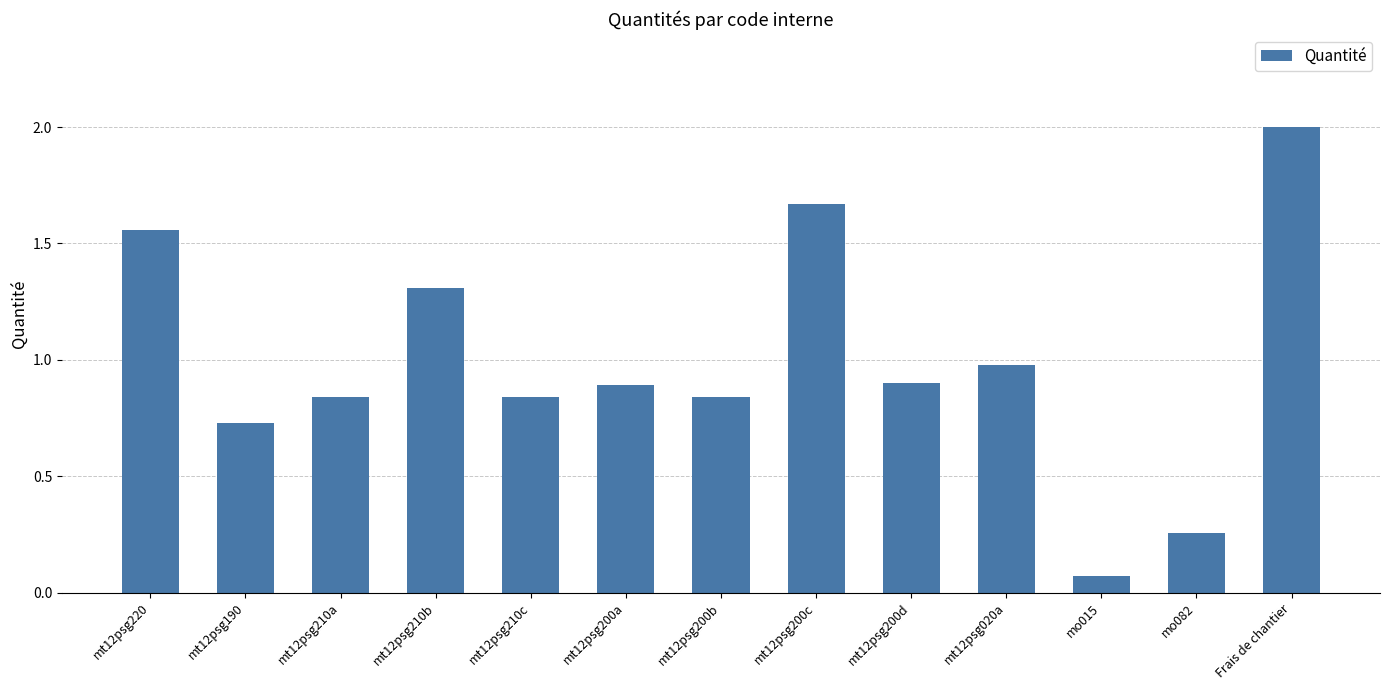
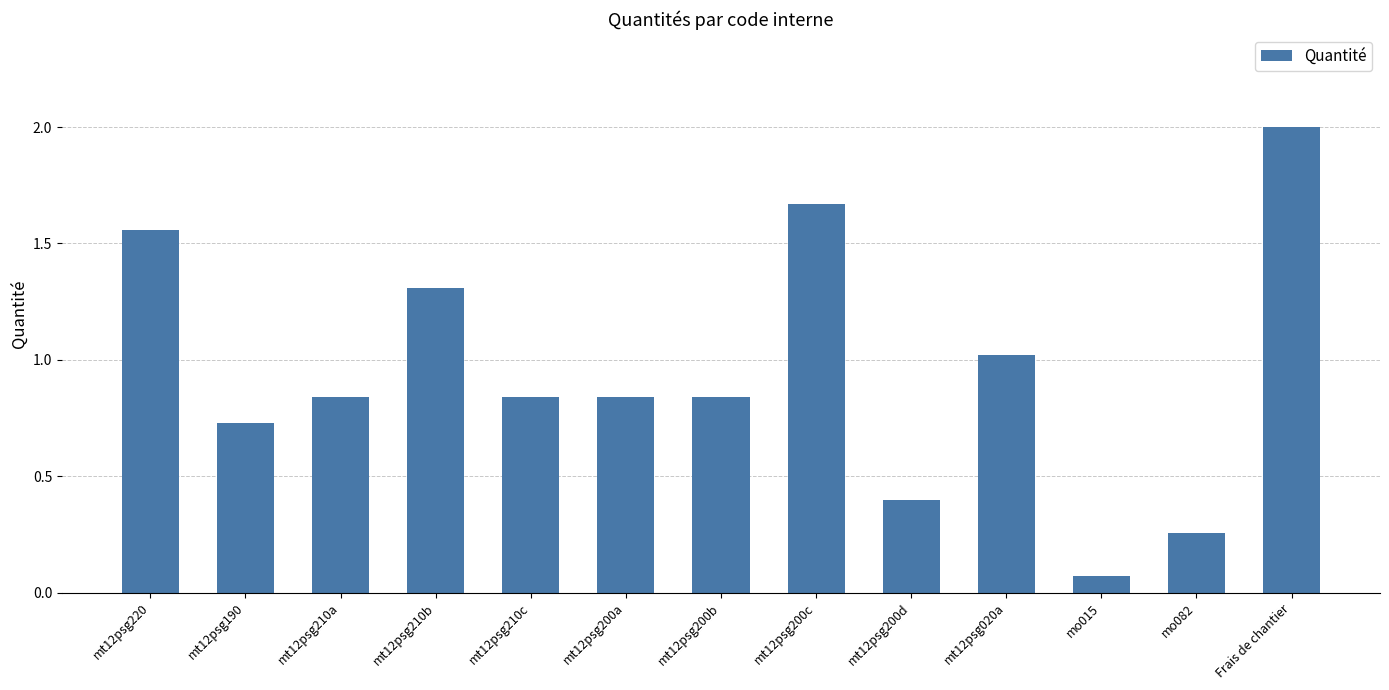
mt12psg200a: 0.89 -> 0.84
mt12psg200d: 0.9 -> 0.4
mt12psg020a: 0.98 -> 1.02
